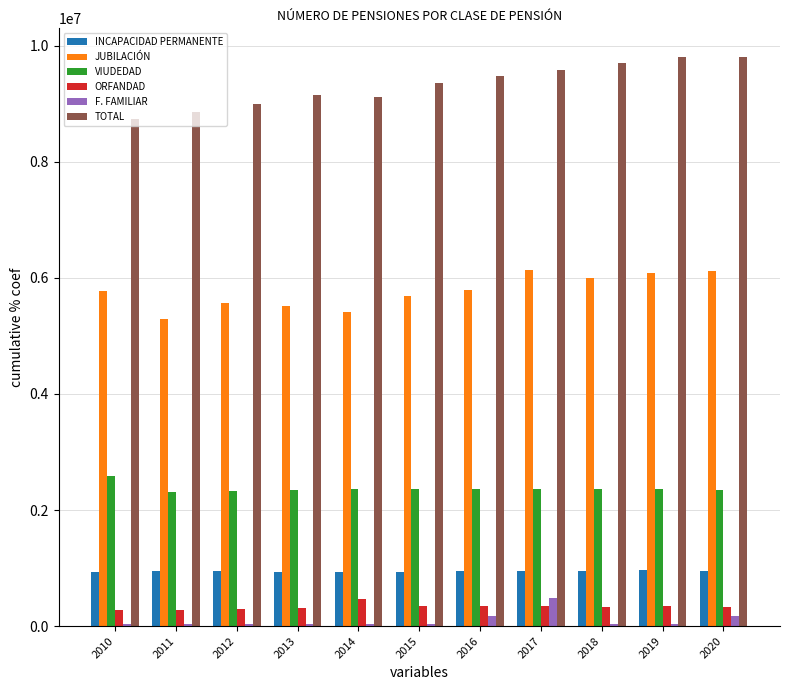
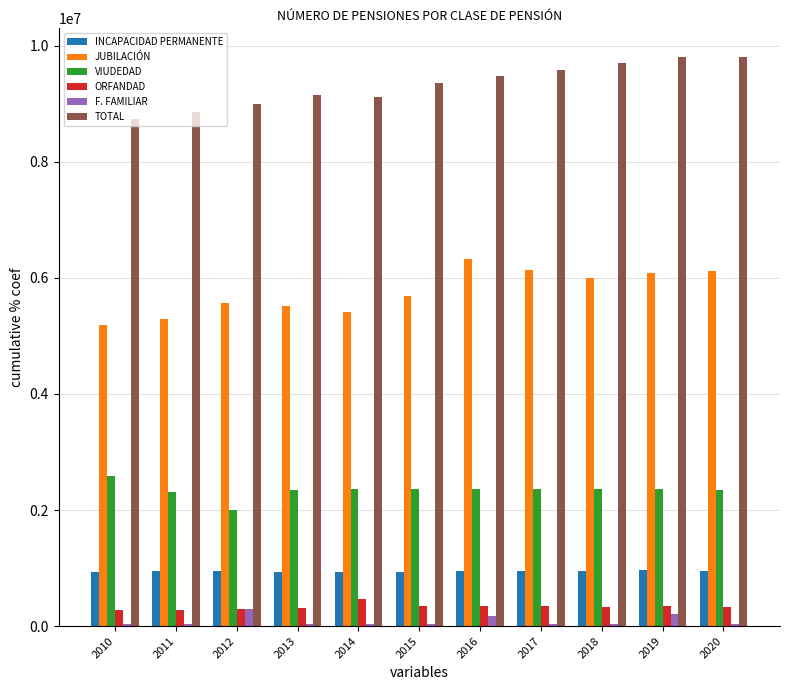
JUBILACIÓN, 2010: 5800000 -> 5200000
VIUDEDAD, 2012: 2300000 -> 2000000
F. FAMILIAR, 2012: 0 -> 300000
JUBILACIÓN, 2016: 5800000 -> 6300000
F. FAMILIAR, 2017: 500000 -> 0
F. FAMILIAR, 2019: 0 -> 200000
F. FAMILIAR, 2020: 200000 -> 0
